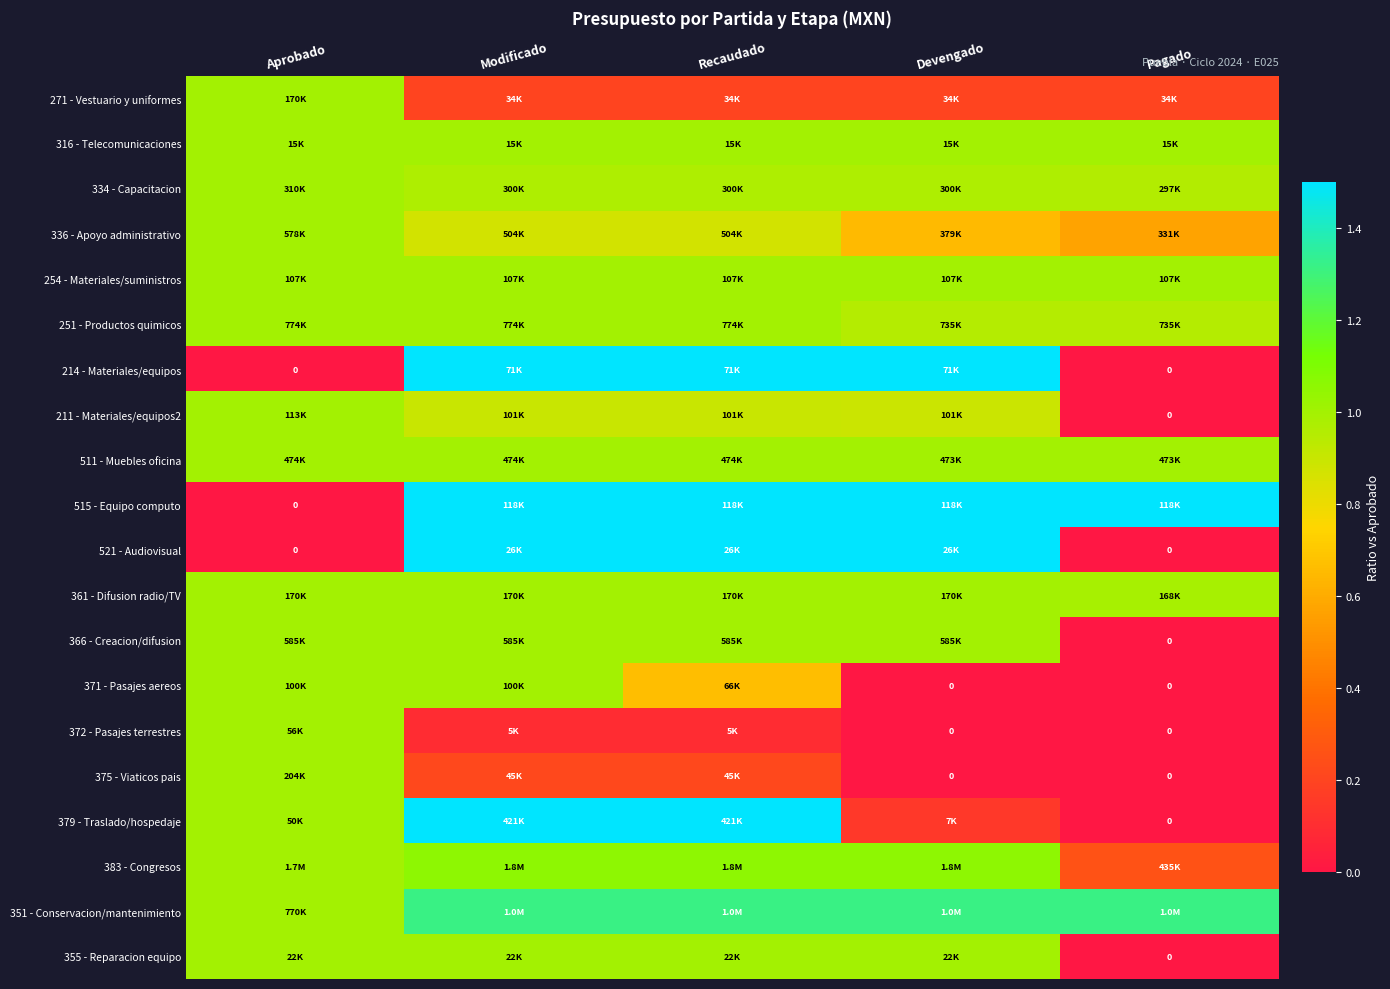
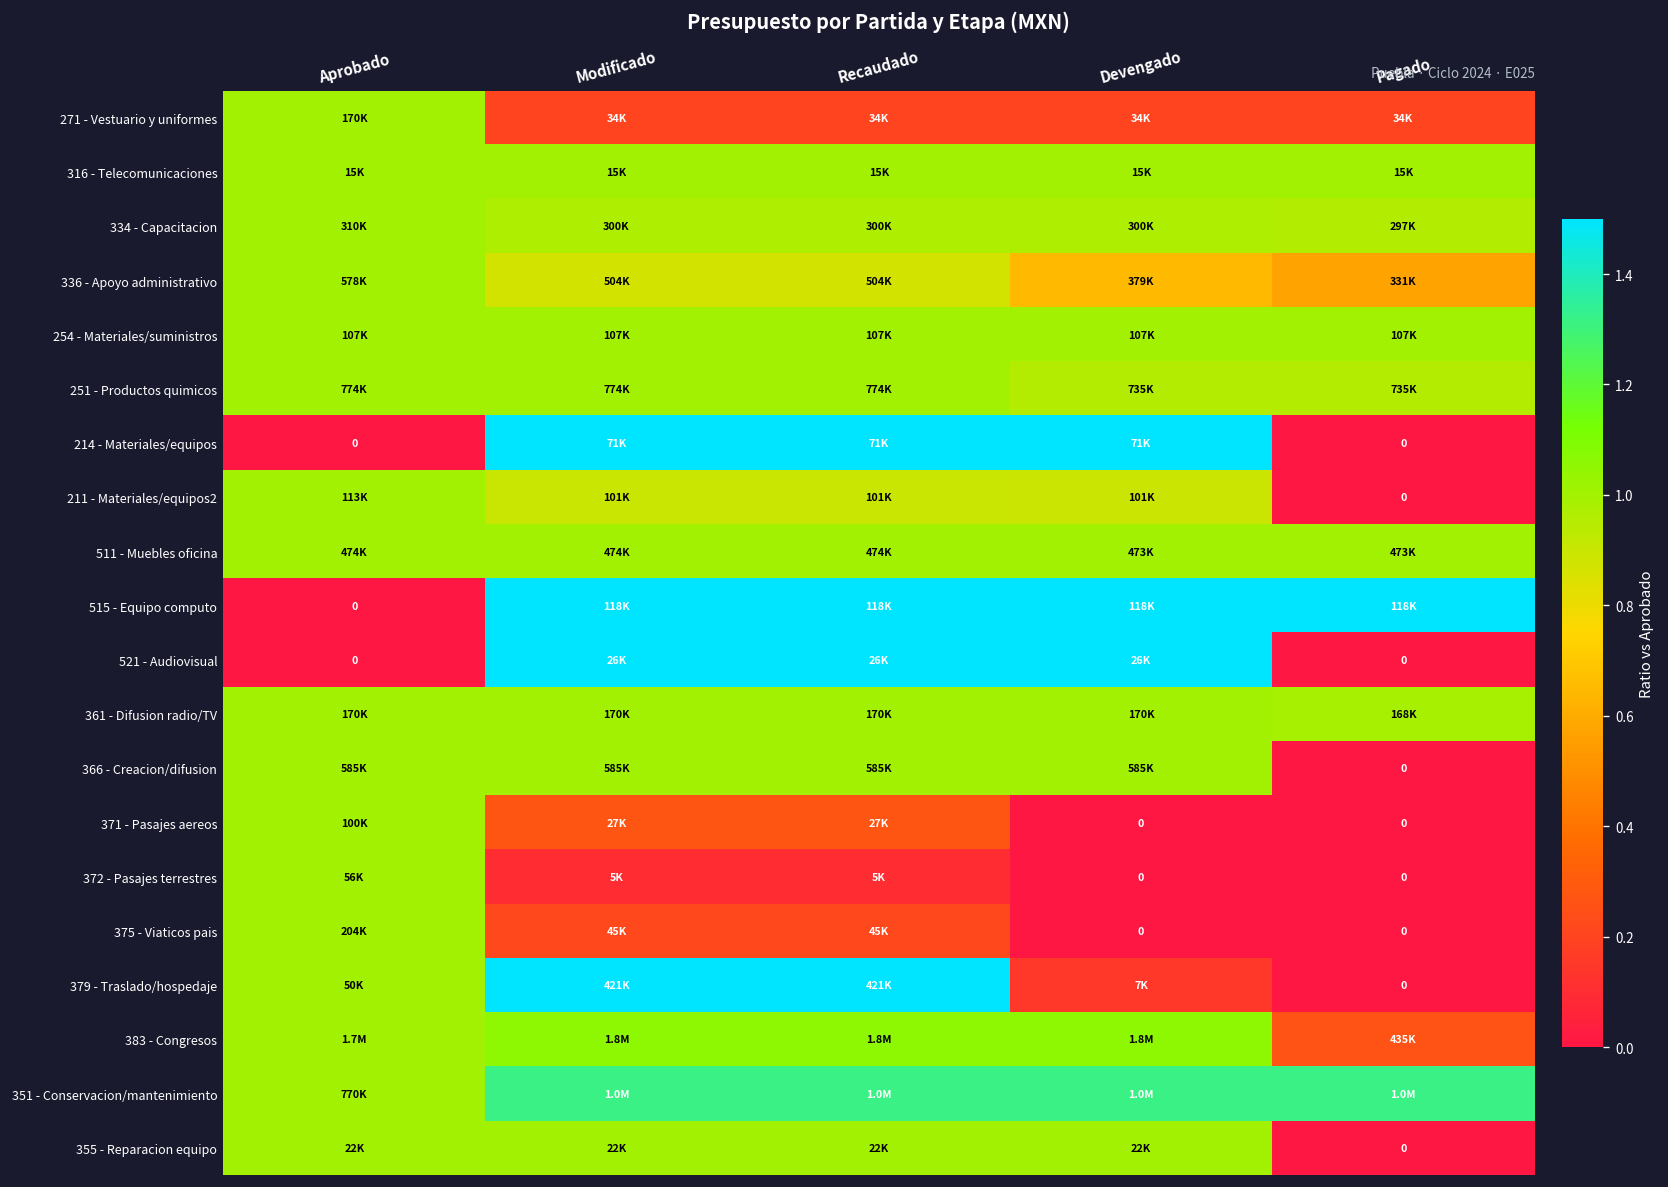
371 - Pasajes aereos, Modificado: 100K -> 27K
371 - Pasajes aereos, Recaudado: 66K -> 27K
